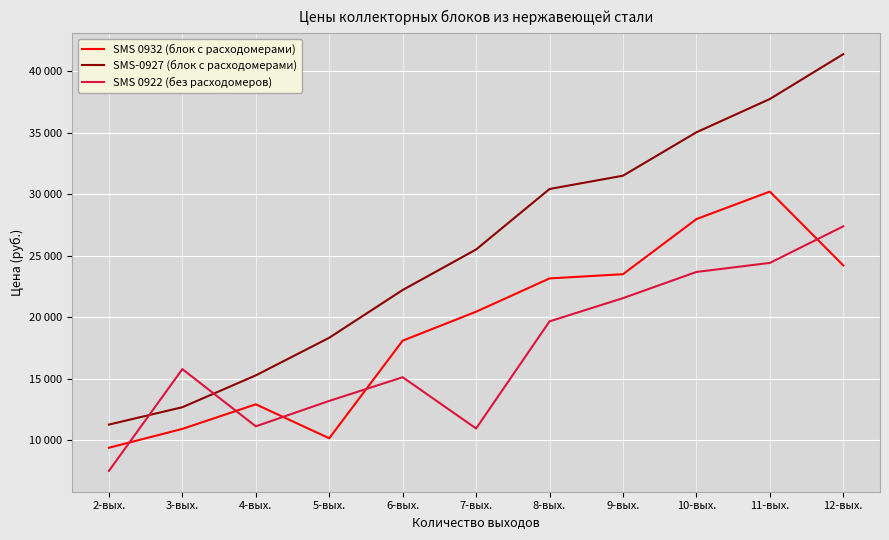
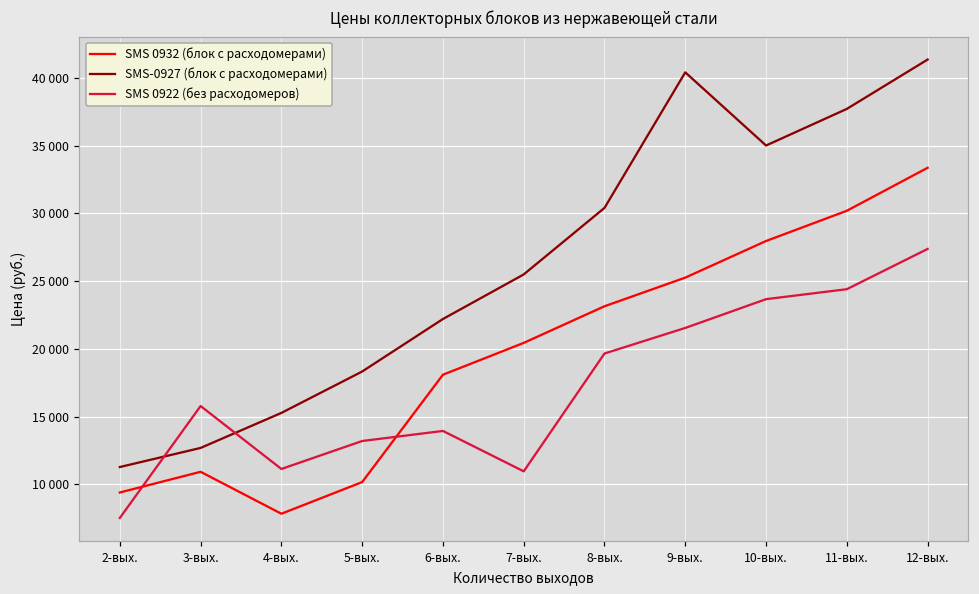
SMS 0932 (блок с расходомерами), 4-вых.: 12900 -> 7800
SMS 0922 (без расходомеров), 6-вых.: 15100 -> 13900
SMS 0932 (блок с расходомерами), 9-вых.: 23500 -> 25300
SMS-0927 (блок с расходомерами), 9-вых.: 31500 -> 40400
SMS 0932 (блок с расходомерами), 12-вых.: 24200 -> 33400
